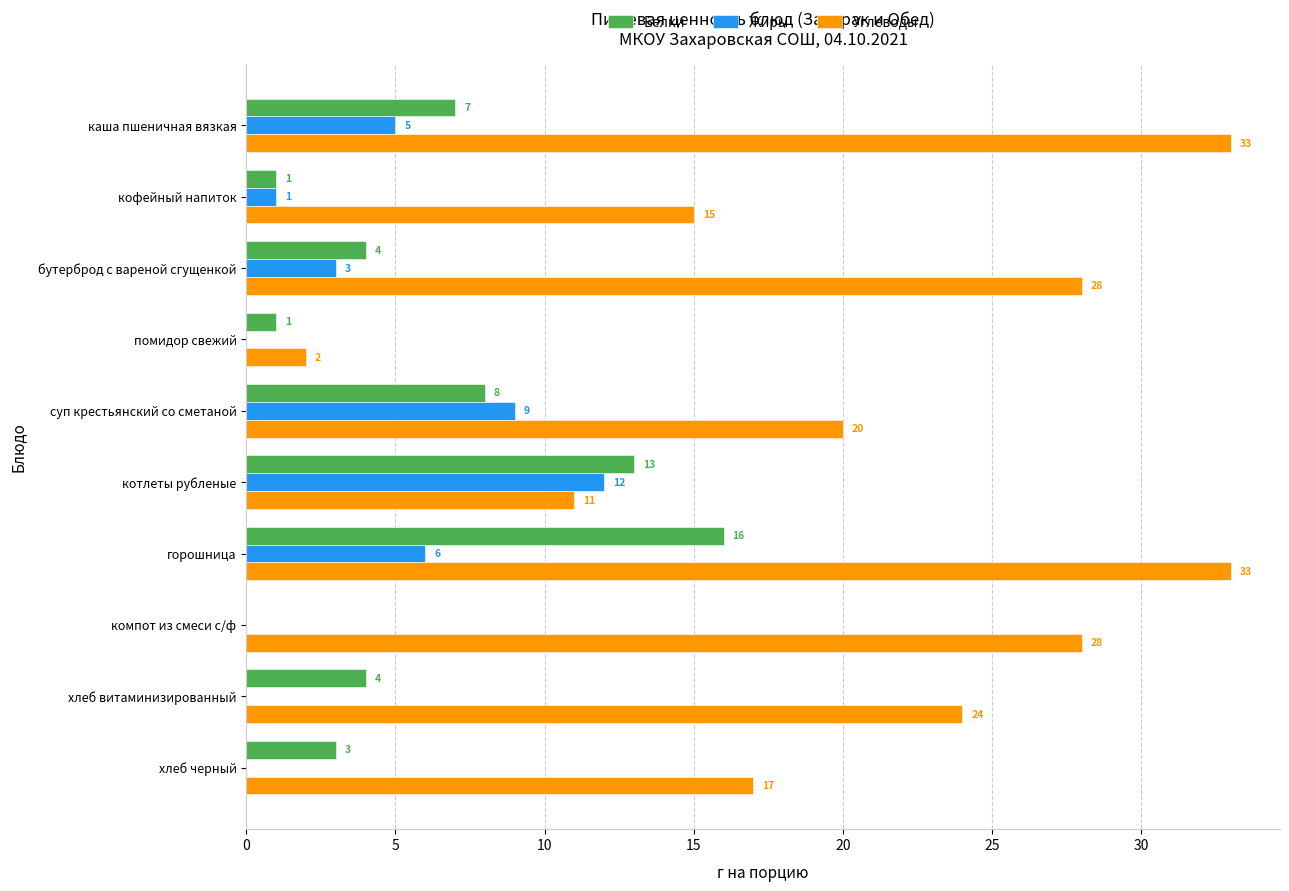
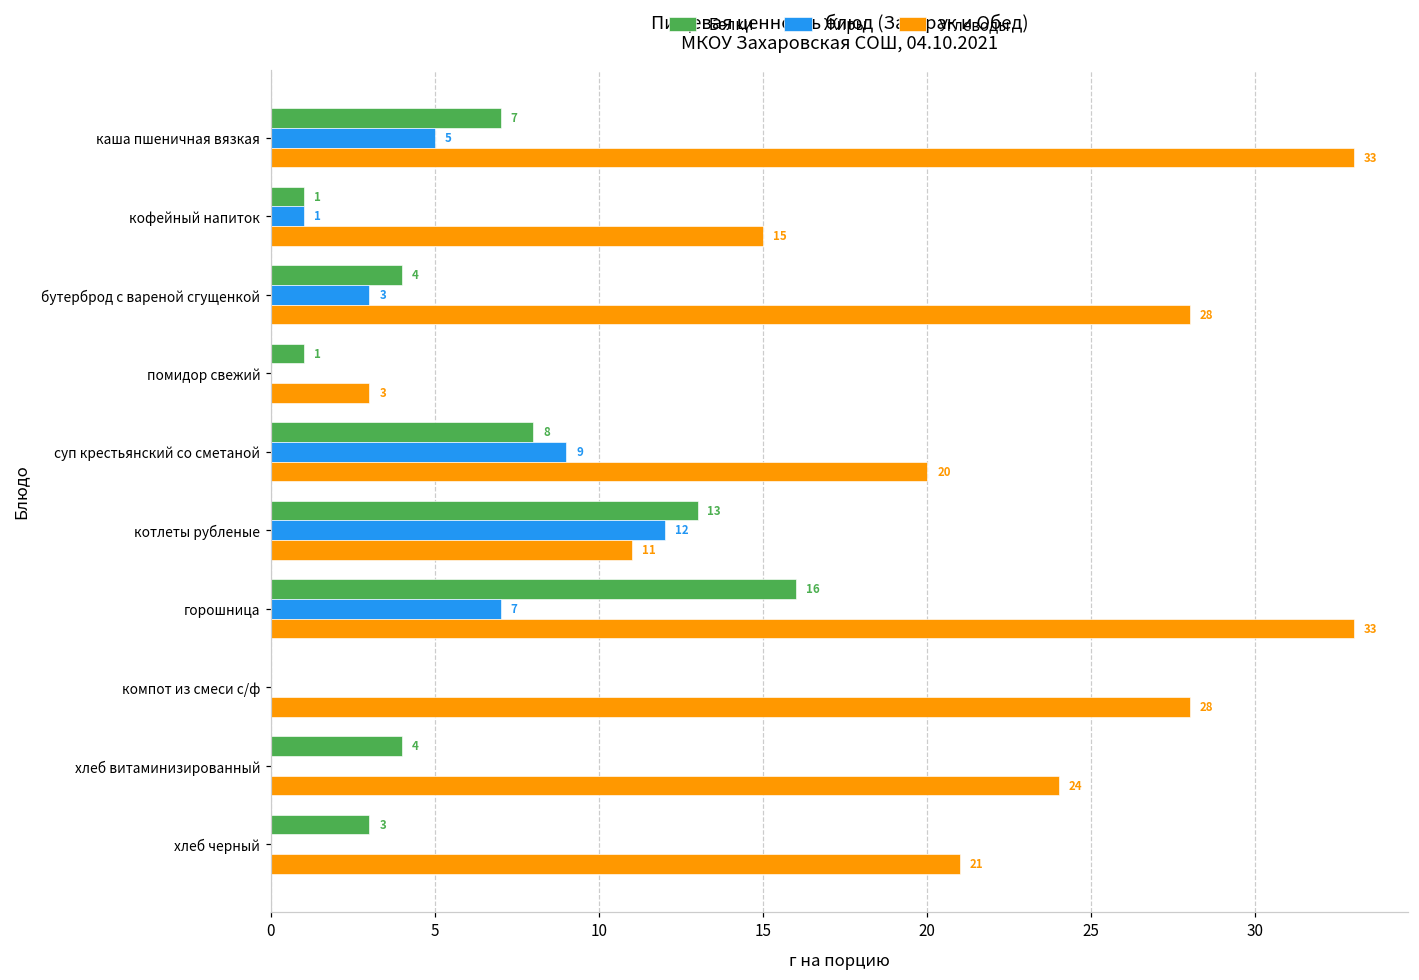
Углеводы, помидор свежий: 2 -> 3
Жиры, горошница: 6 -> 7
Углеводы, хлеб черный: 17 -> 21
